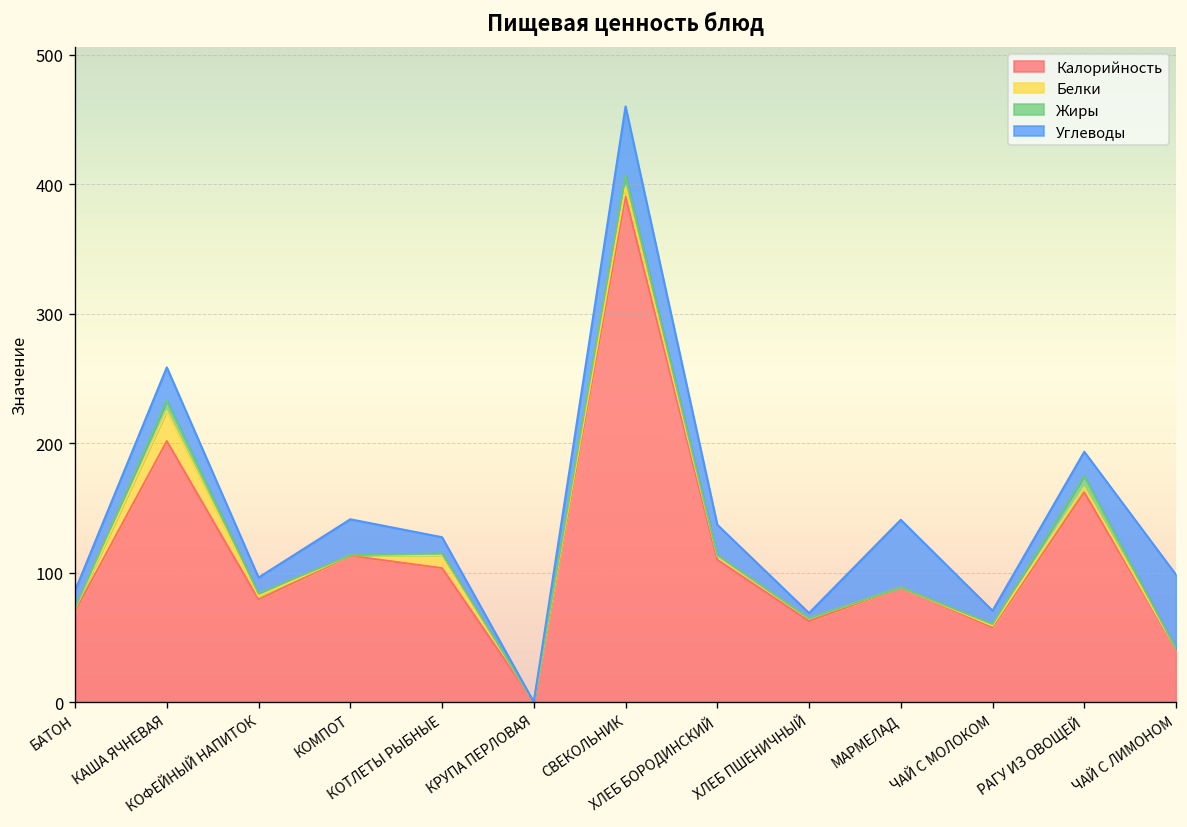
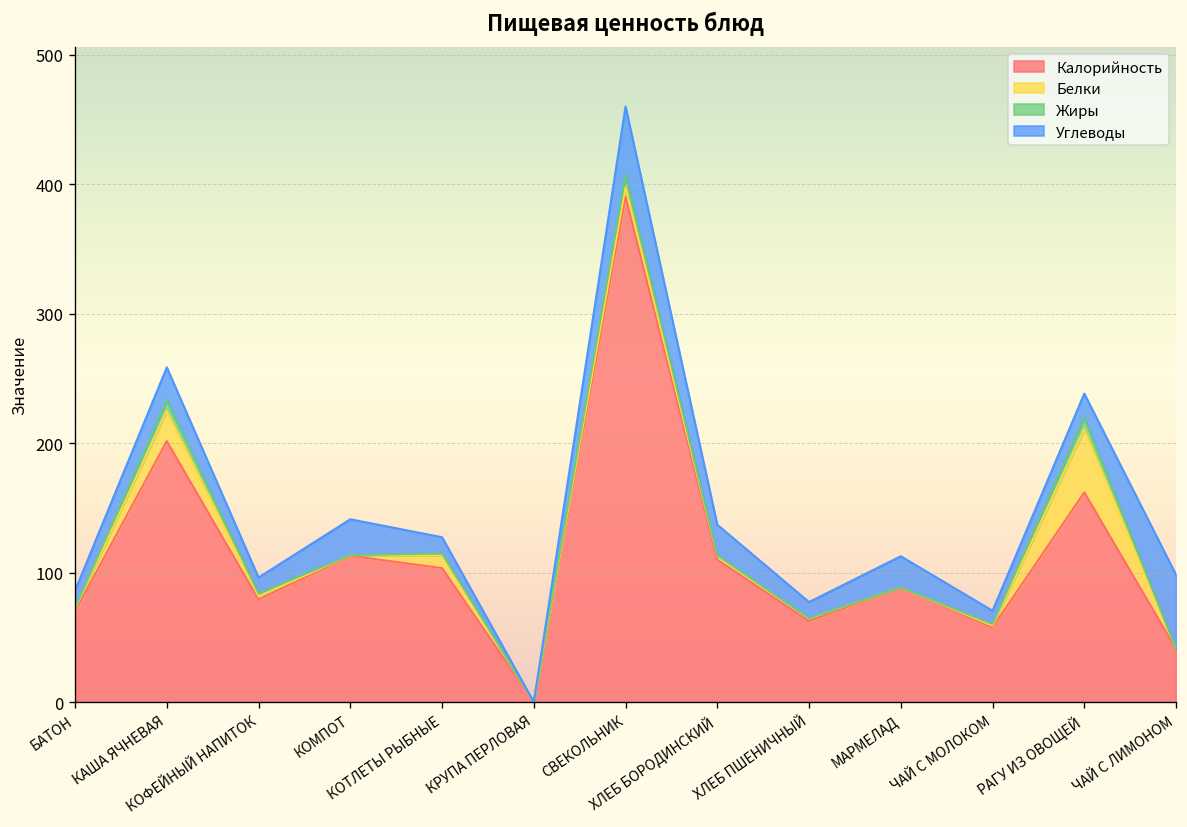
Углеводы, ХЛЕБ ПШЕНИЧНЫЙ: 4 -> 13
Углеводы, МАРМЕЛАД: 52 -> 24
Белки, РАГУ ИЗ ОВОЩЕЙ: 4 -> 49
